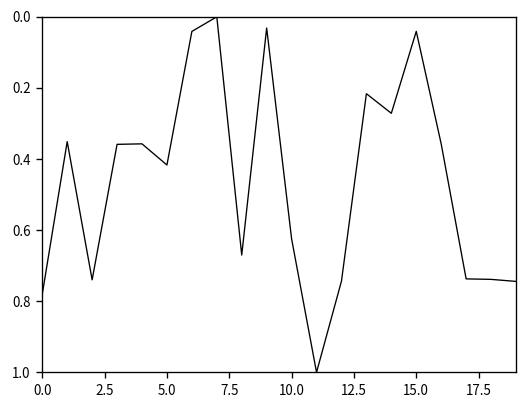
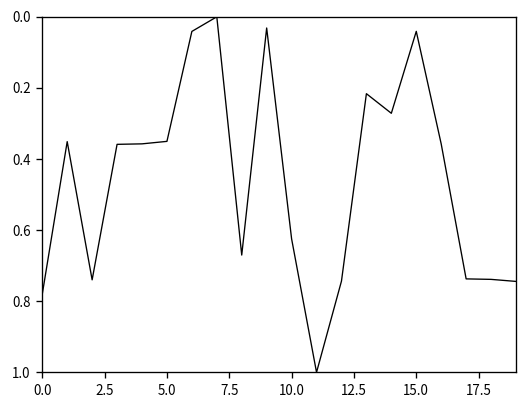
5.0: 0.42 -> 0.35
